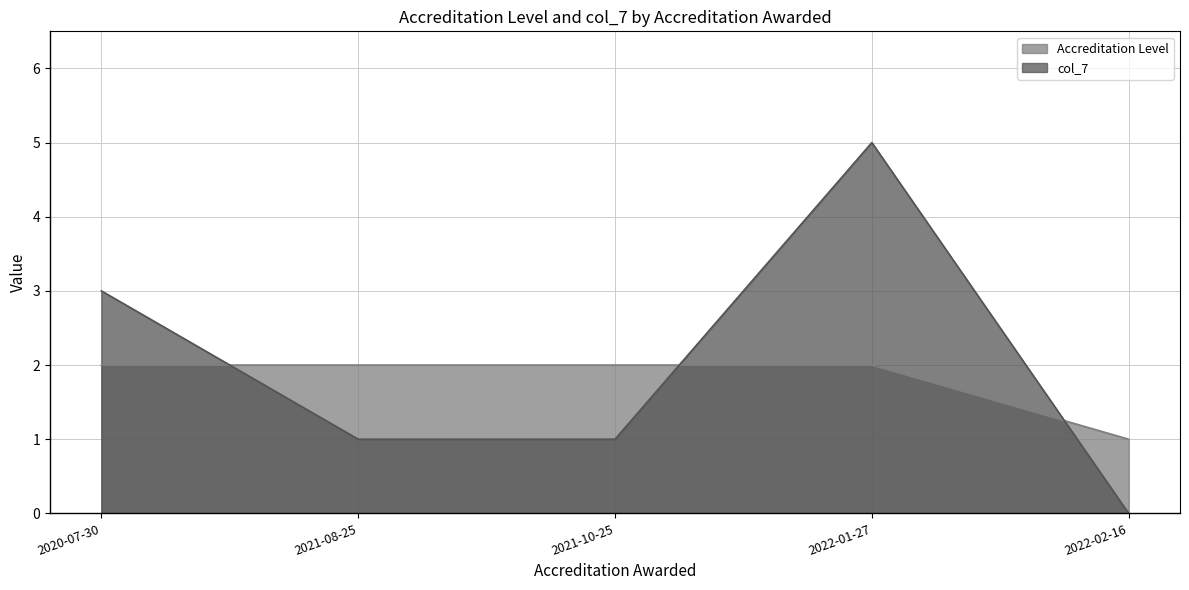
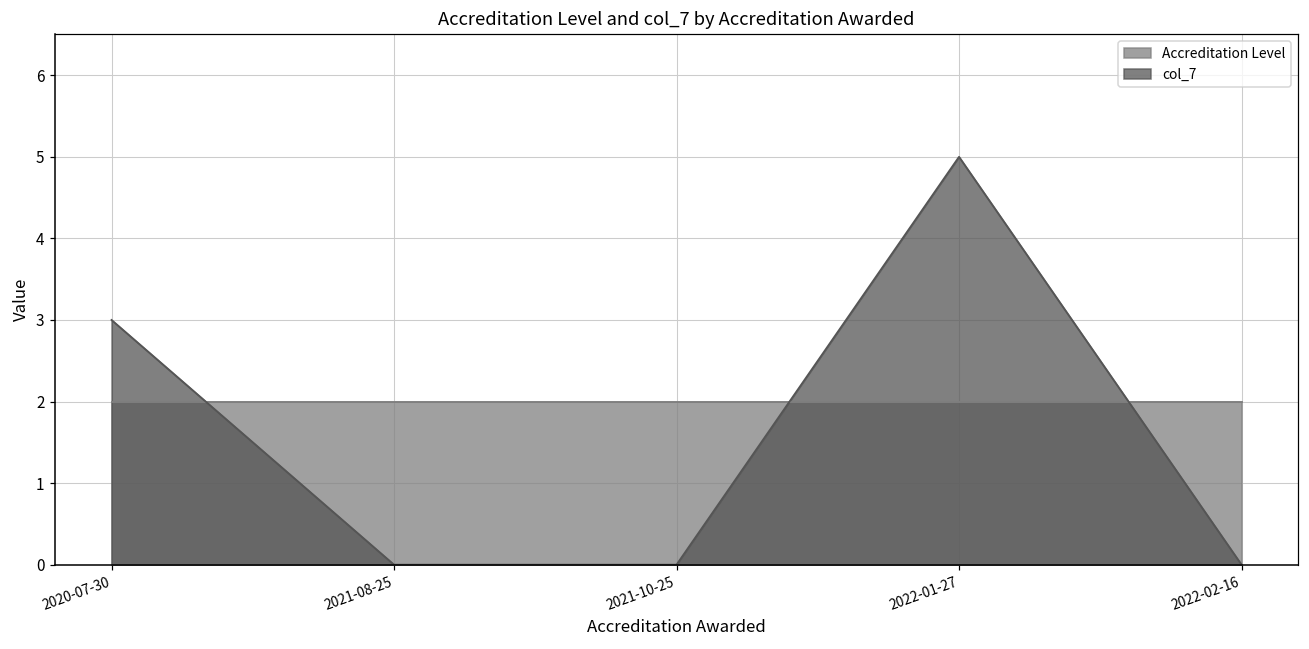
col_7, 2021-08-25: 1 -> 0
col_7, 2021-10-25: 1 -> 0
Accreditation Level, 2022-02-16: 1 -> 2
